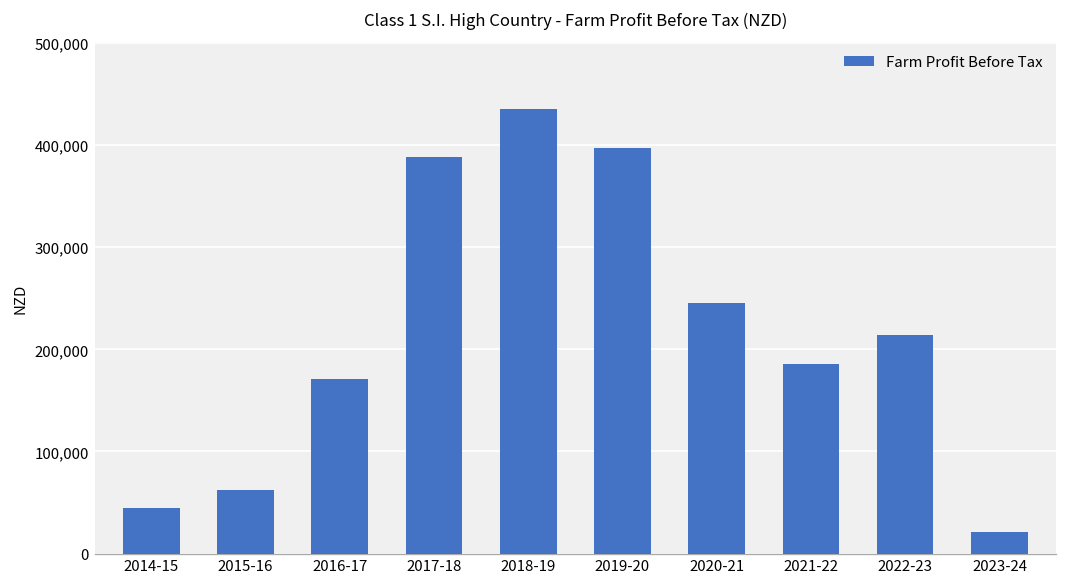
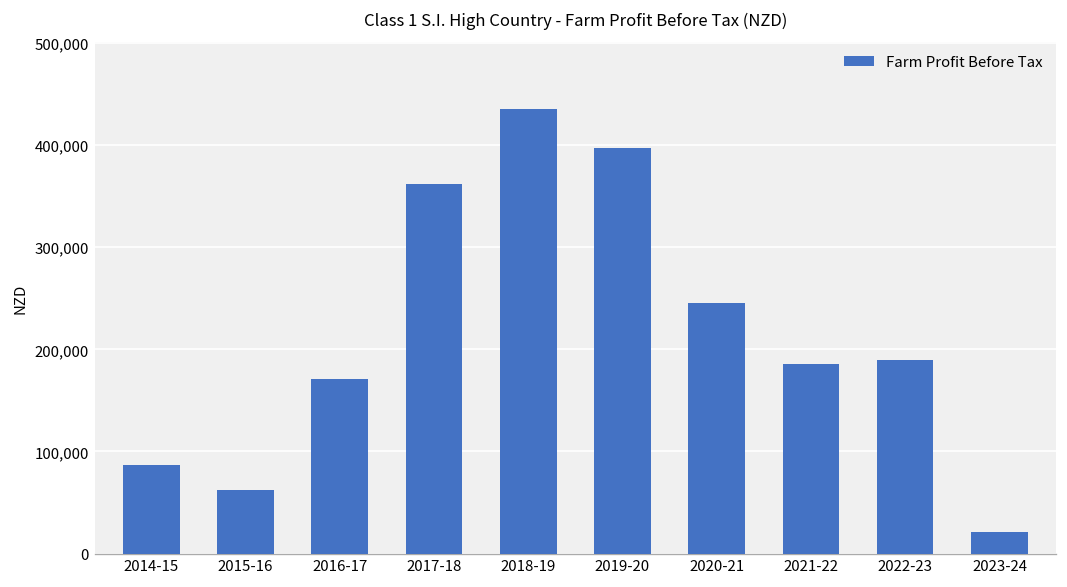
2014-15: 50,000 -> 90,000
2017-18: 390,000 -> 360,000
2022-23: 210,000 -> 190,000
